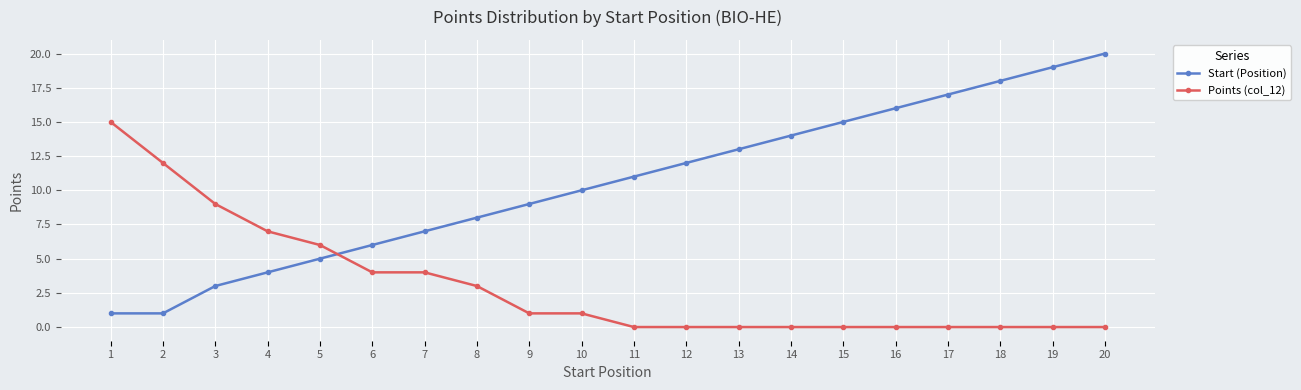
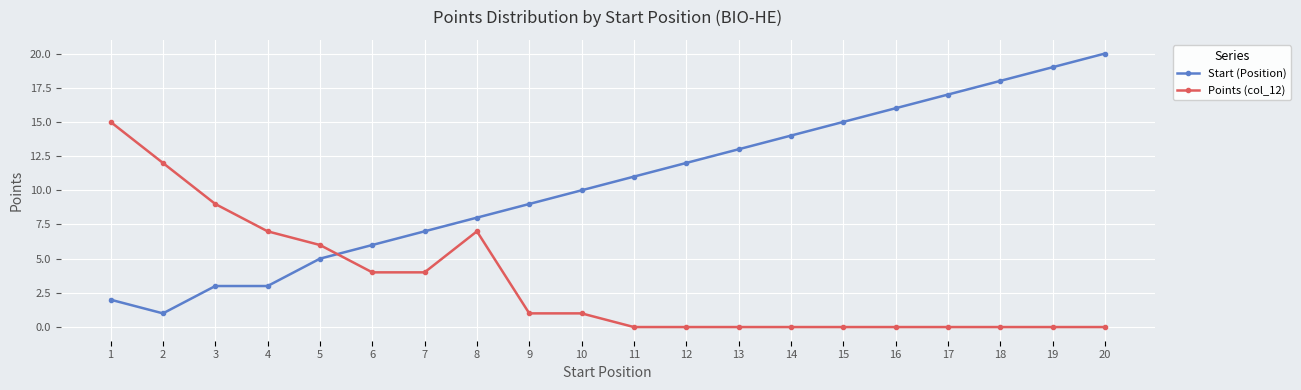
Start (Position), 1: 1 -> 2
Start (Position), 4: 4 -> 3
Points (col_12), 8: 3 -> 7
